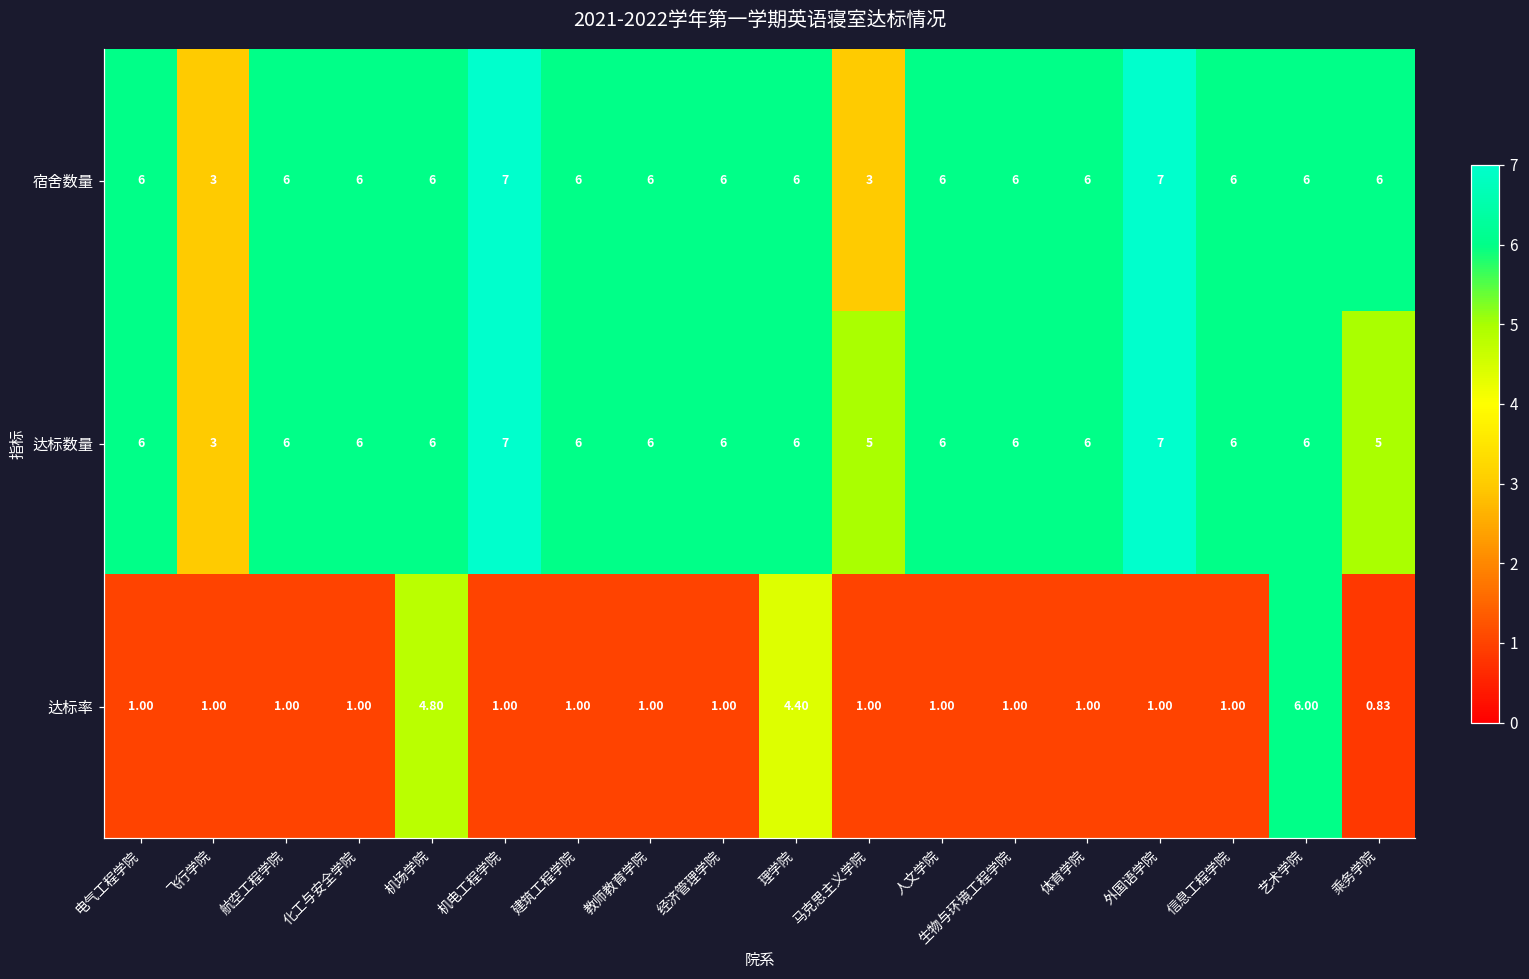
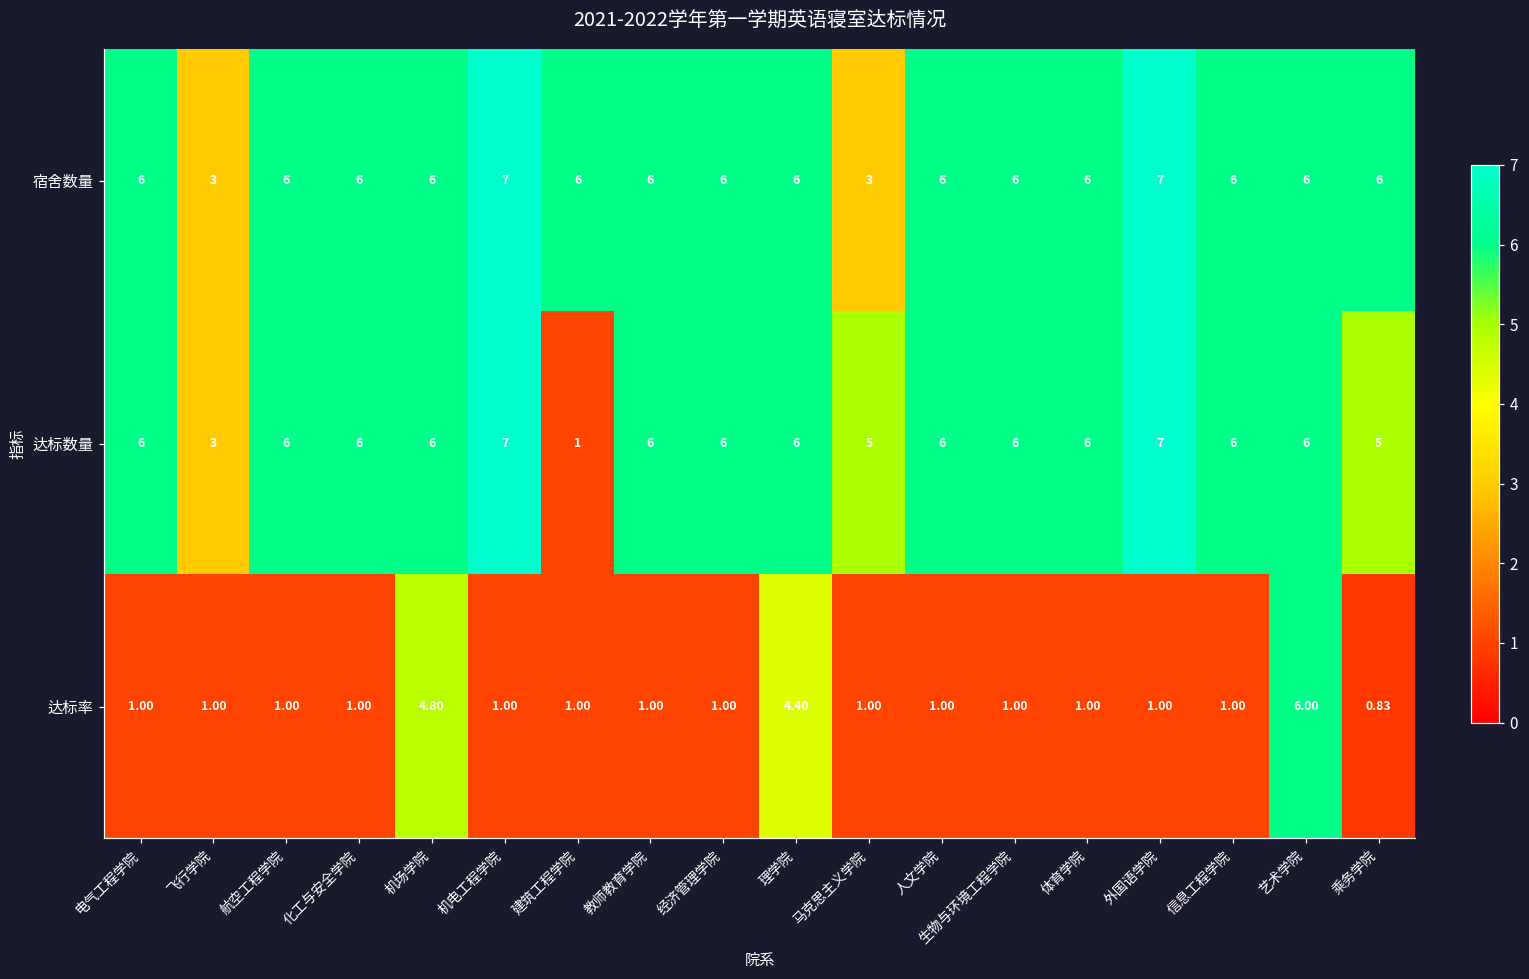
达标数量, 建筑工程学院: 6 -> 1
